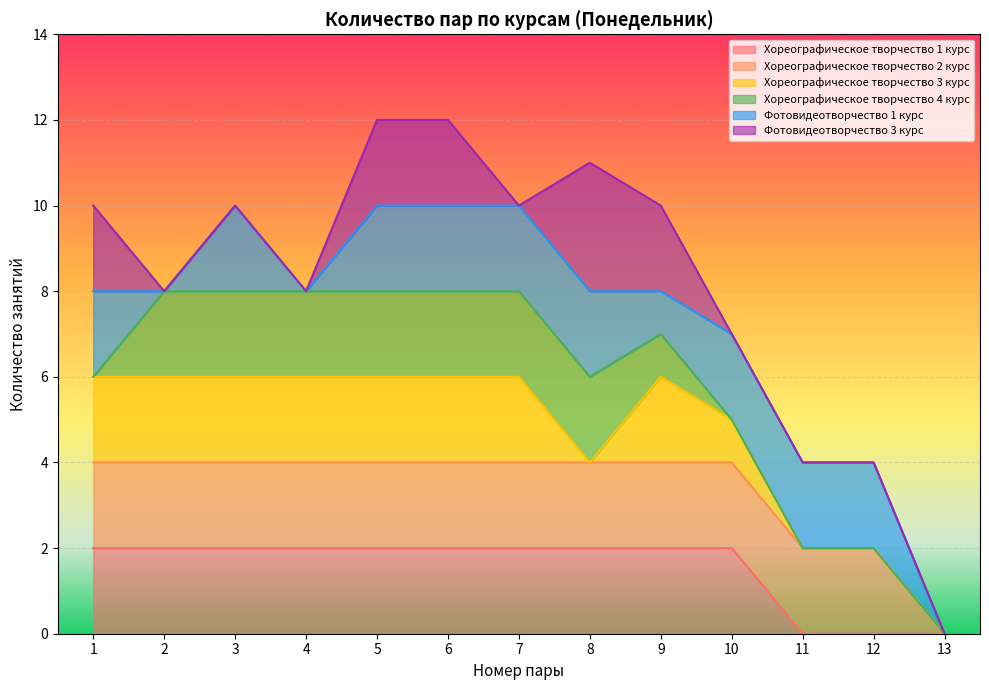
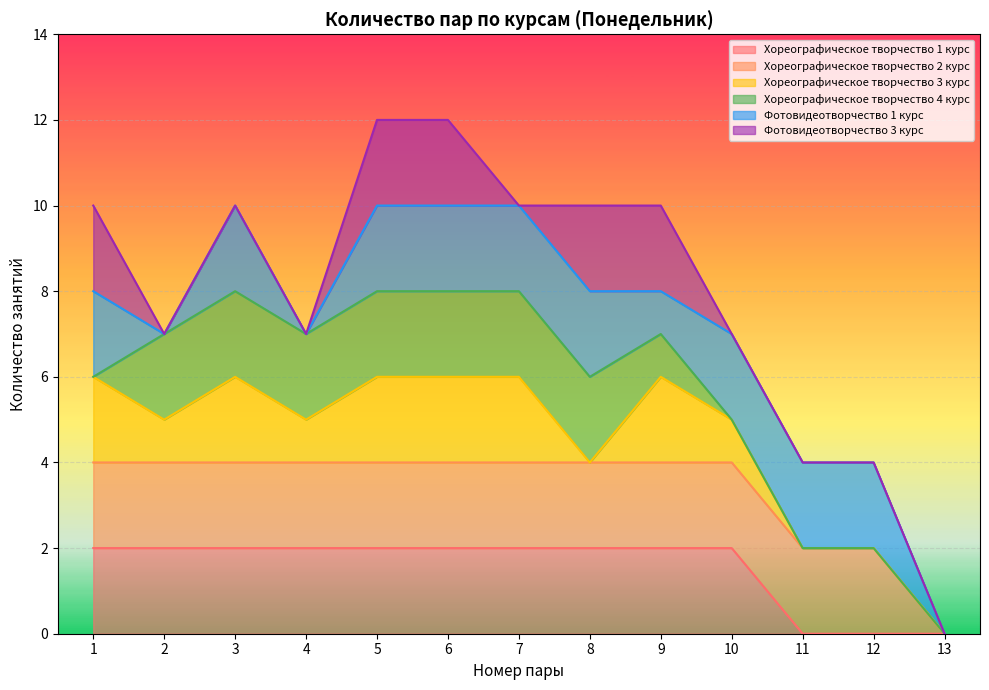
Хореографическое творчество 3 курс, 2: 2 -> 1
Хореографическое творчество 3 курс, 4: 2 -> 1
Фотовидеотворчество 3 курс, 8: 3 -> 2
